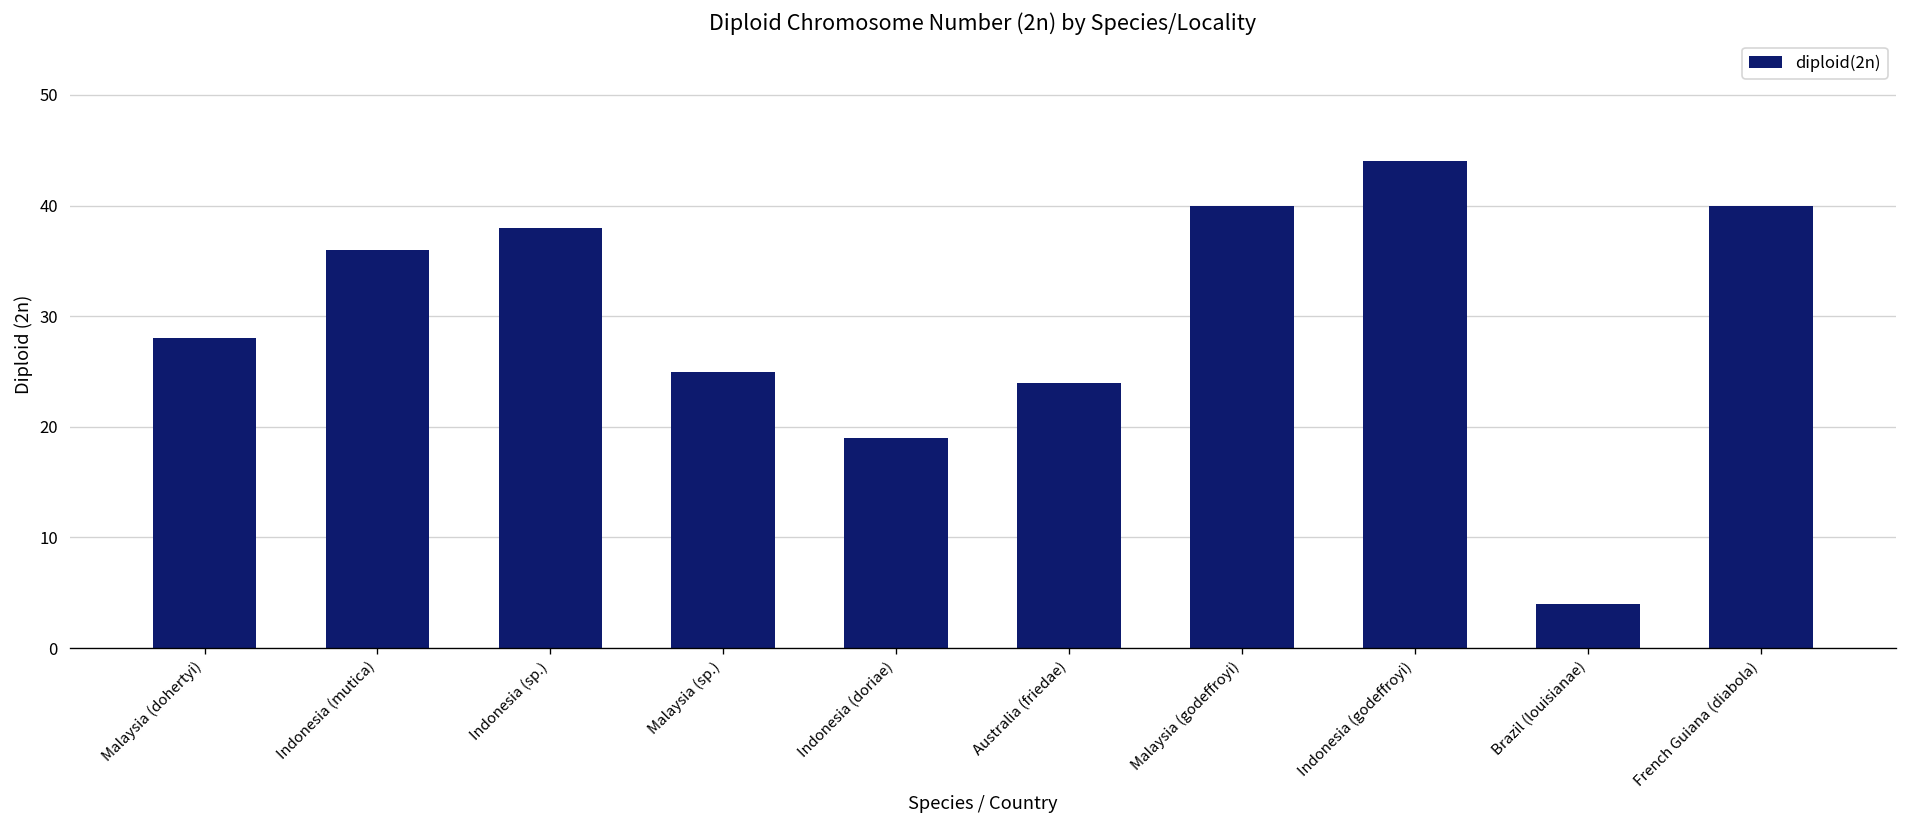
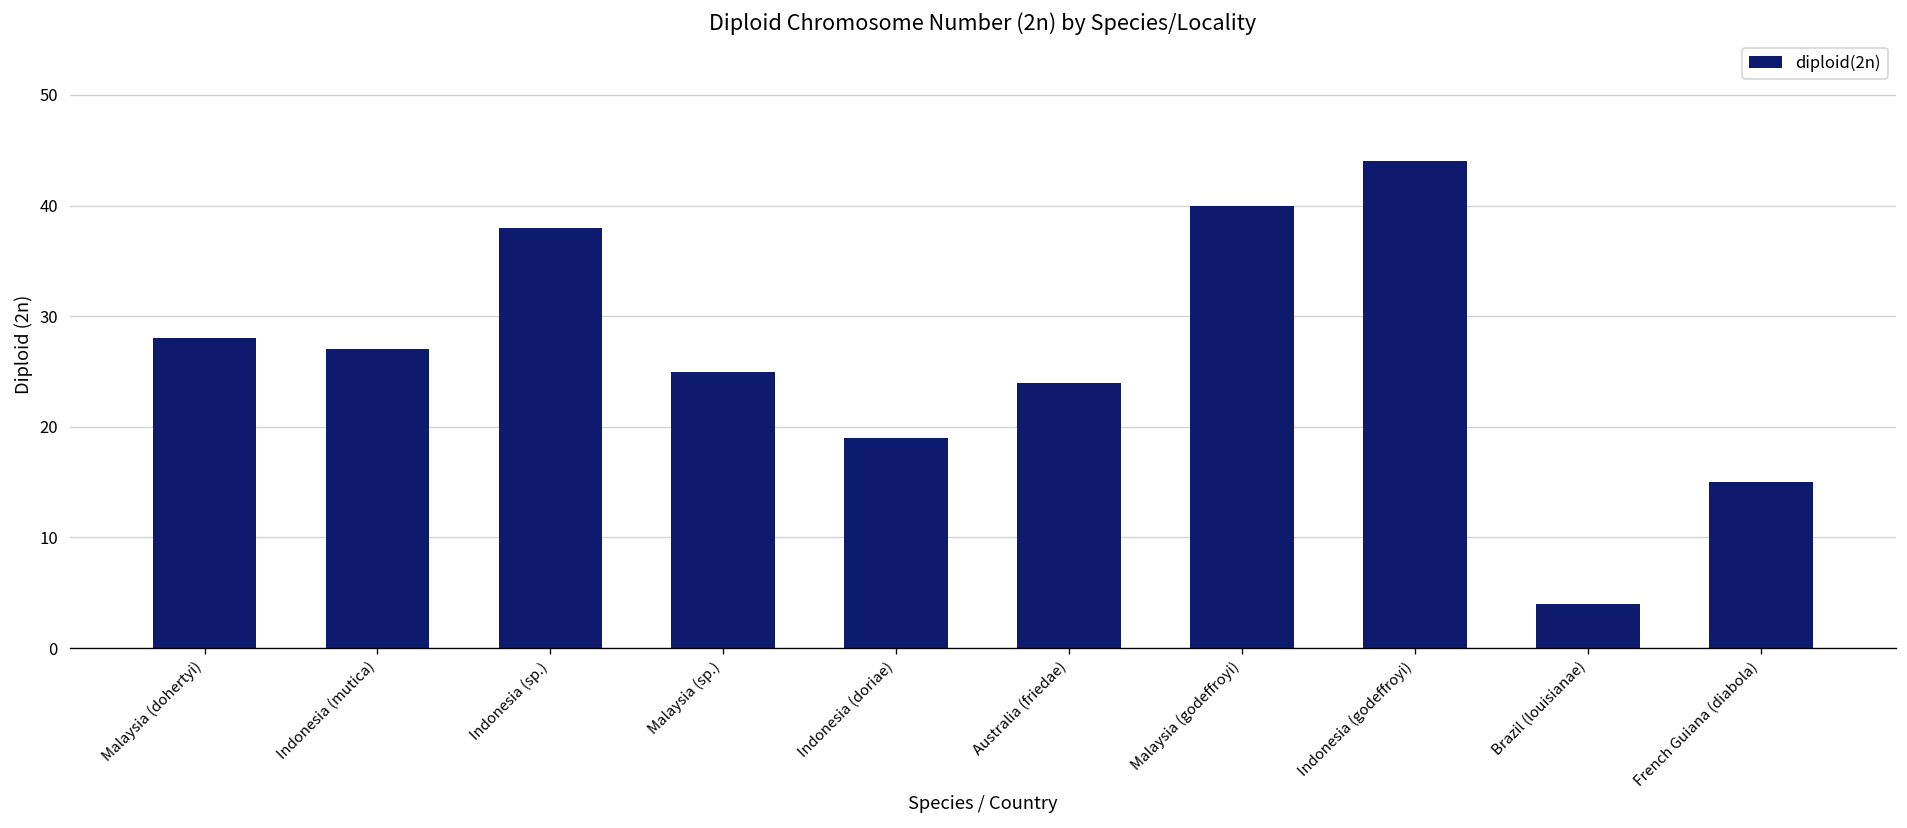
Indonesia (mutica): 36 -> 27
French Guiana (diabola): 40 -> 15
